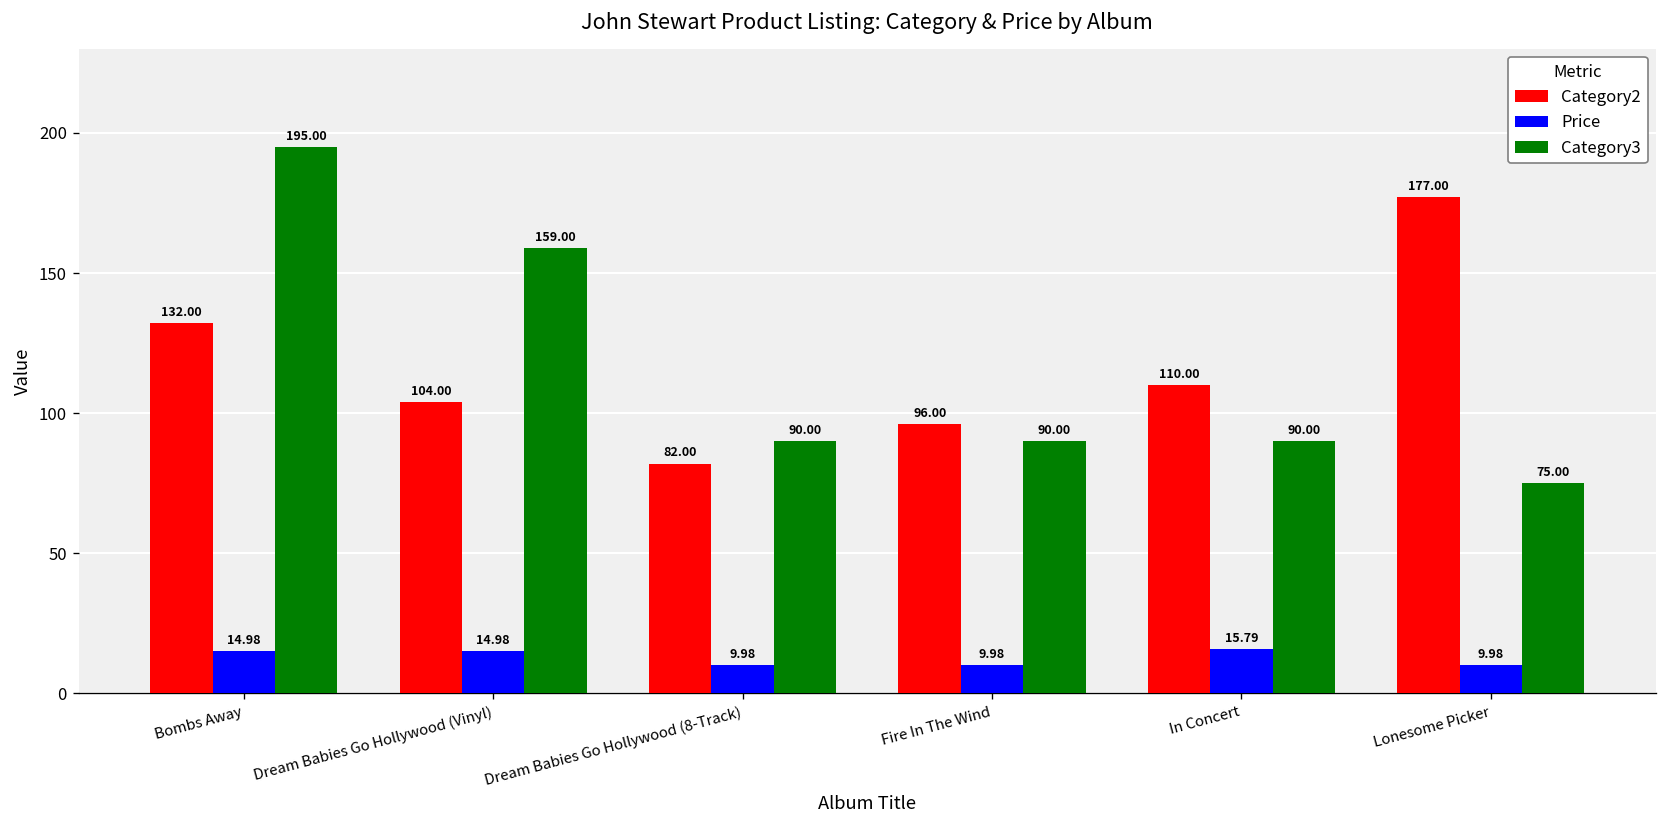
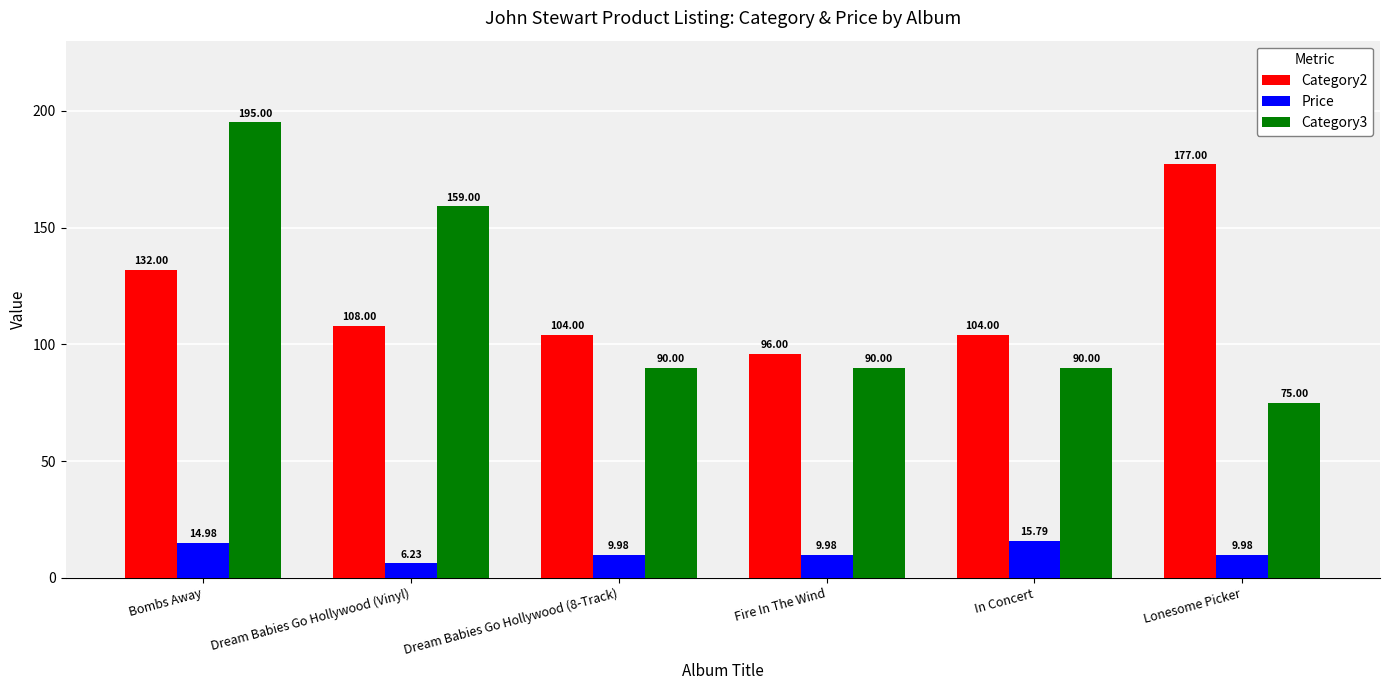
Category2, Dream Babies Go Hollywood (Vinyl): 104.00 -> 108.00
Price, Dream Babies Go Hollywood (Vinyl): 14.98 -> 6.23
Category2, Dream Babies Go Hollywood (8-Track): 82.00 -> 104.00
Category2, In Concert: 110.00 -> 104.00
